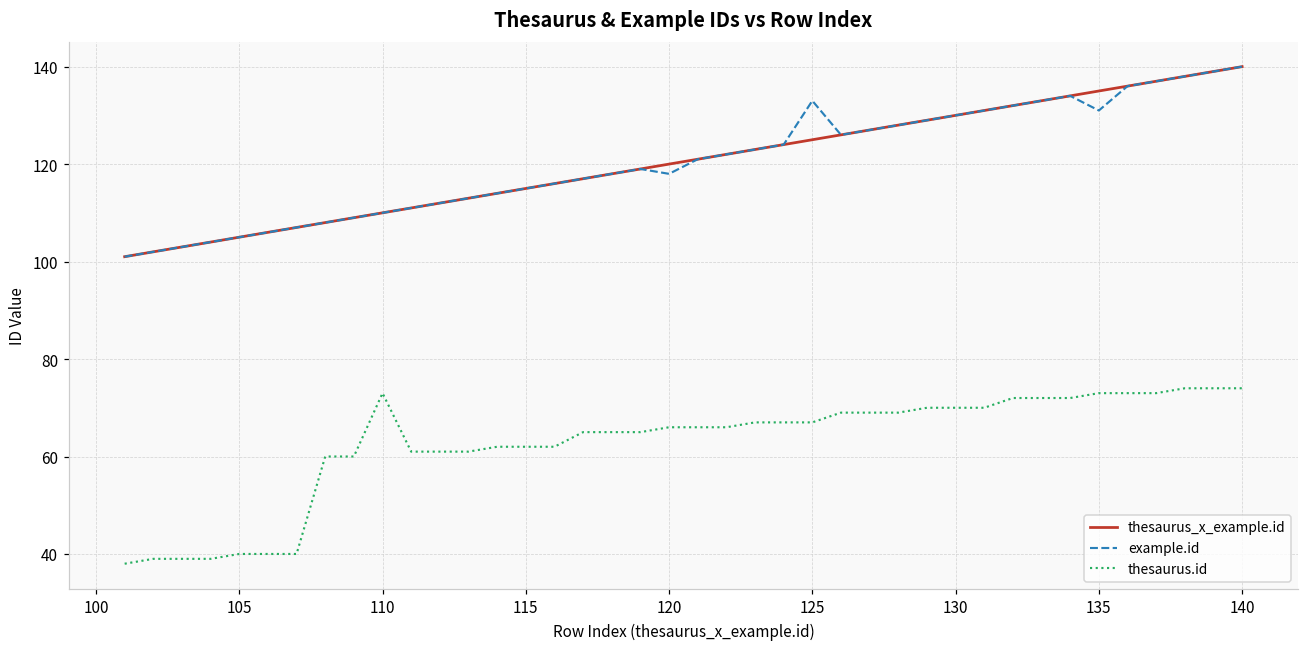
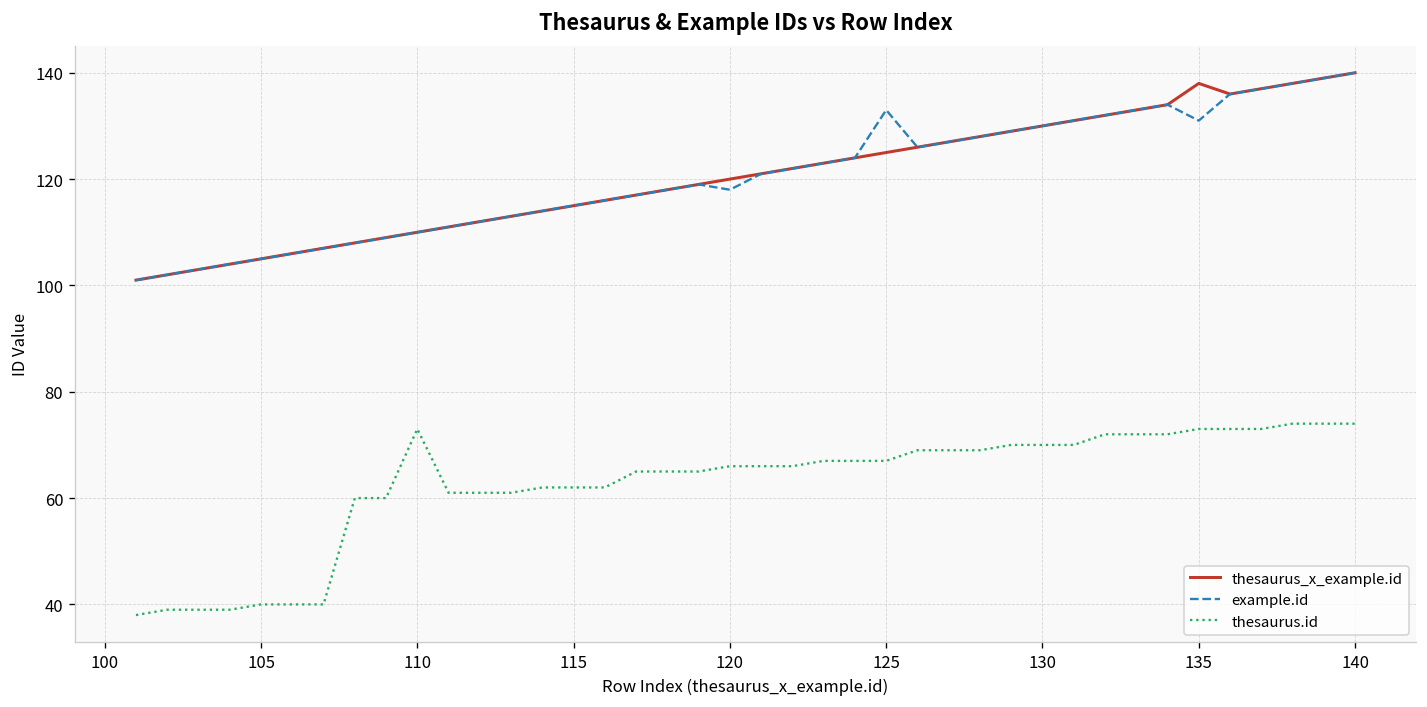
thesaurus_x_example.id, 135: 135 -> 138
